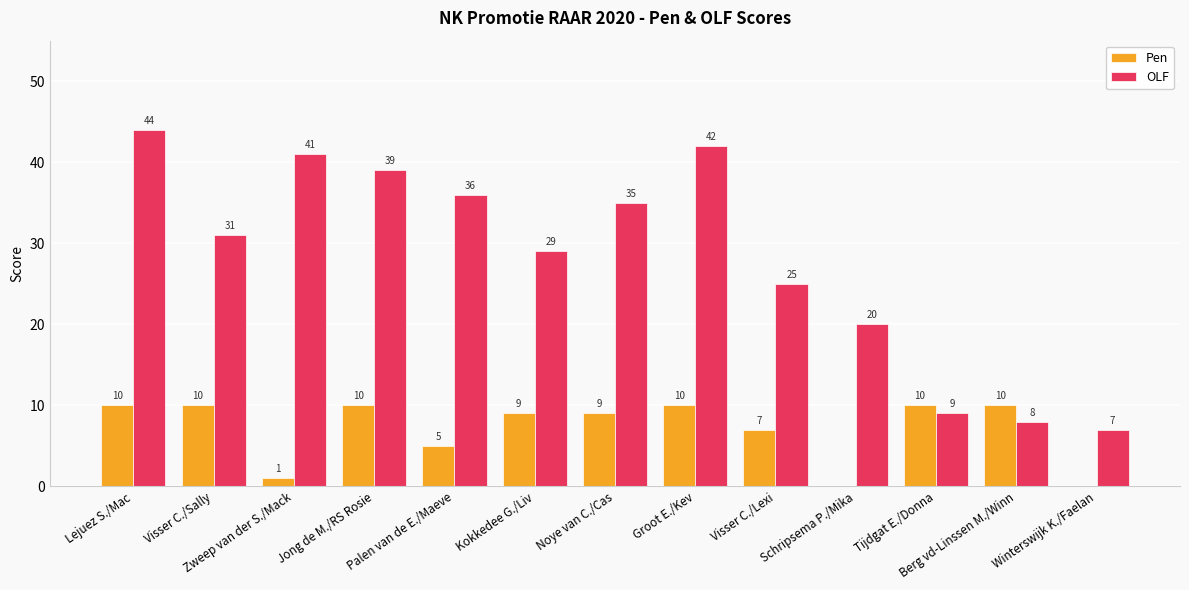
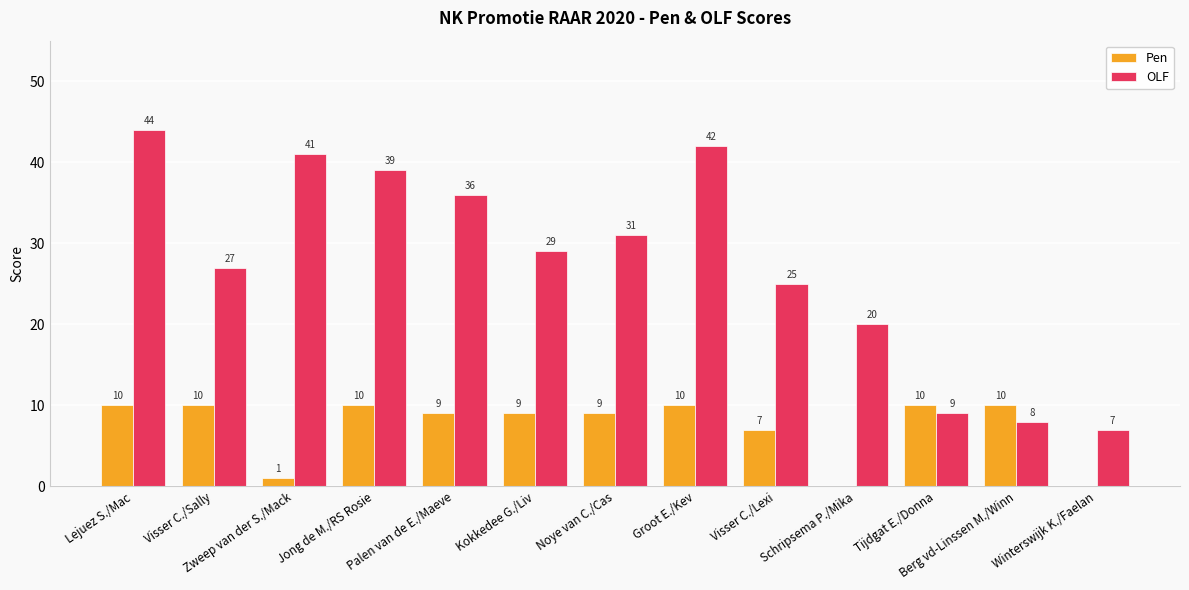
OLF, Visser C./Sally: 31 -> 27
Pen, Palen van de E./Maeve: 5 -> 9
OLF, Noye van C./Cas: 35 -> 31
